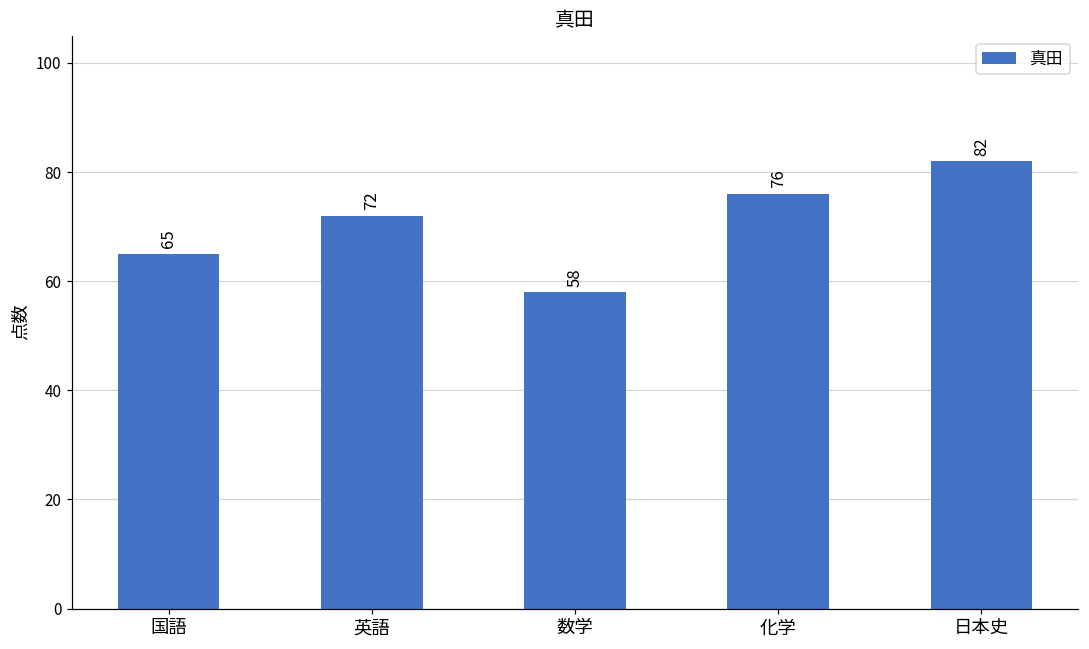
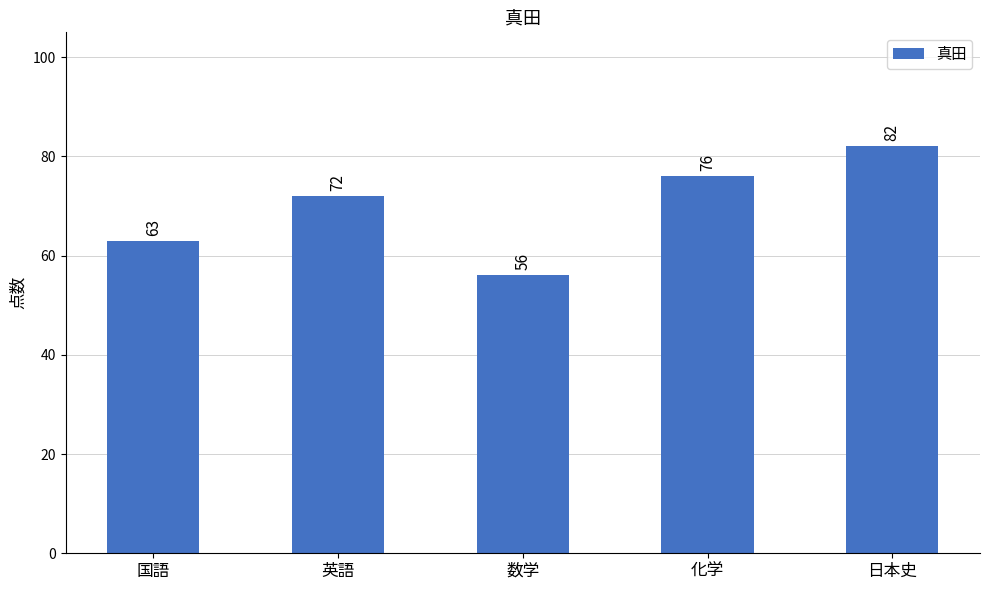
国語: 65 -> 63
数学: 58 -> 56
